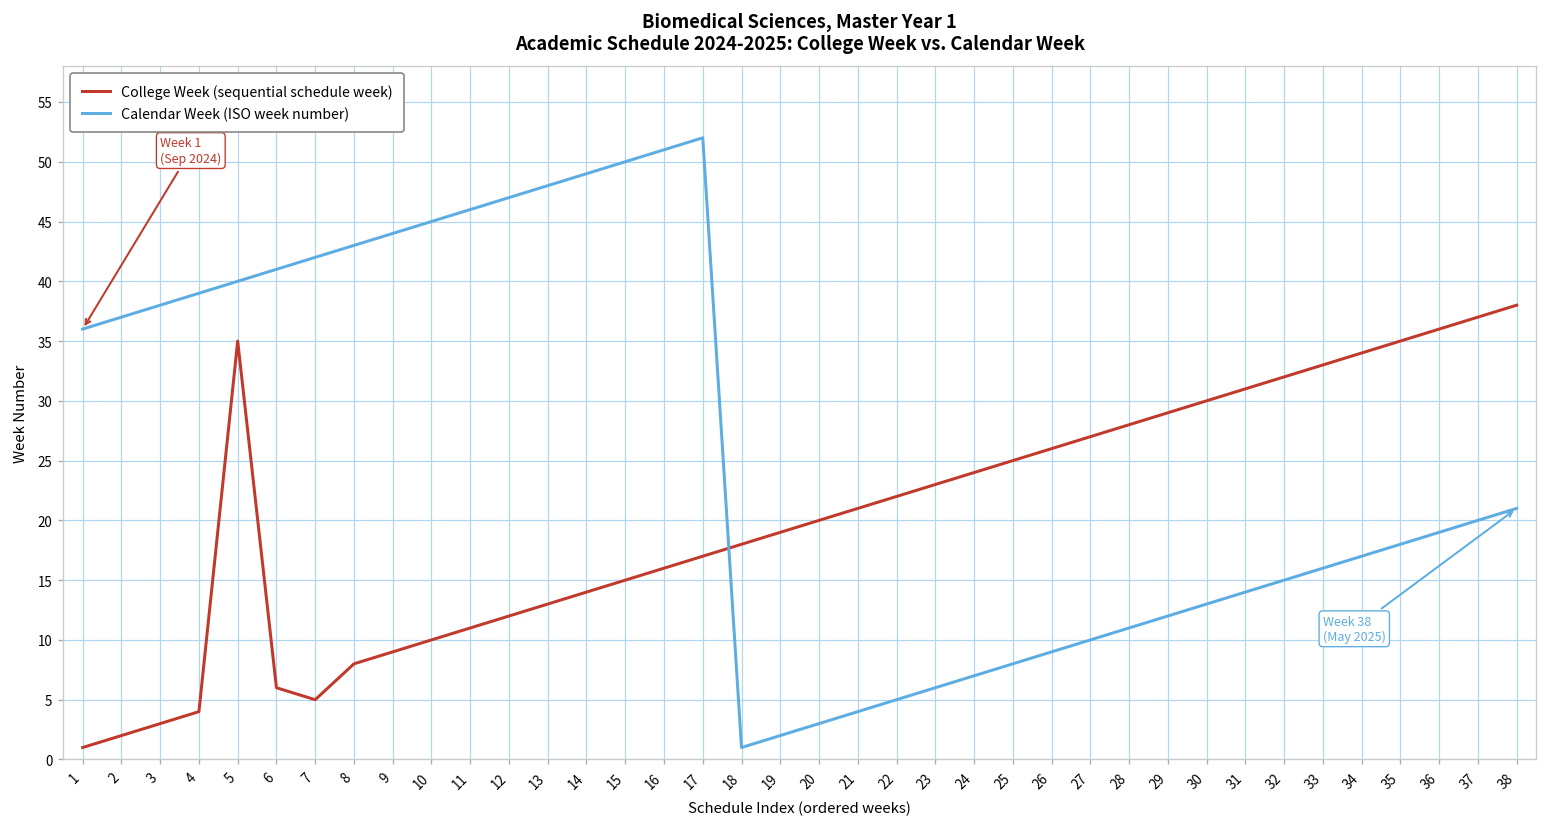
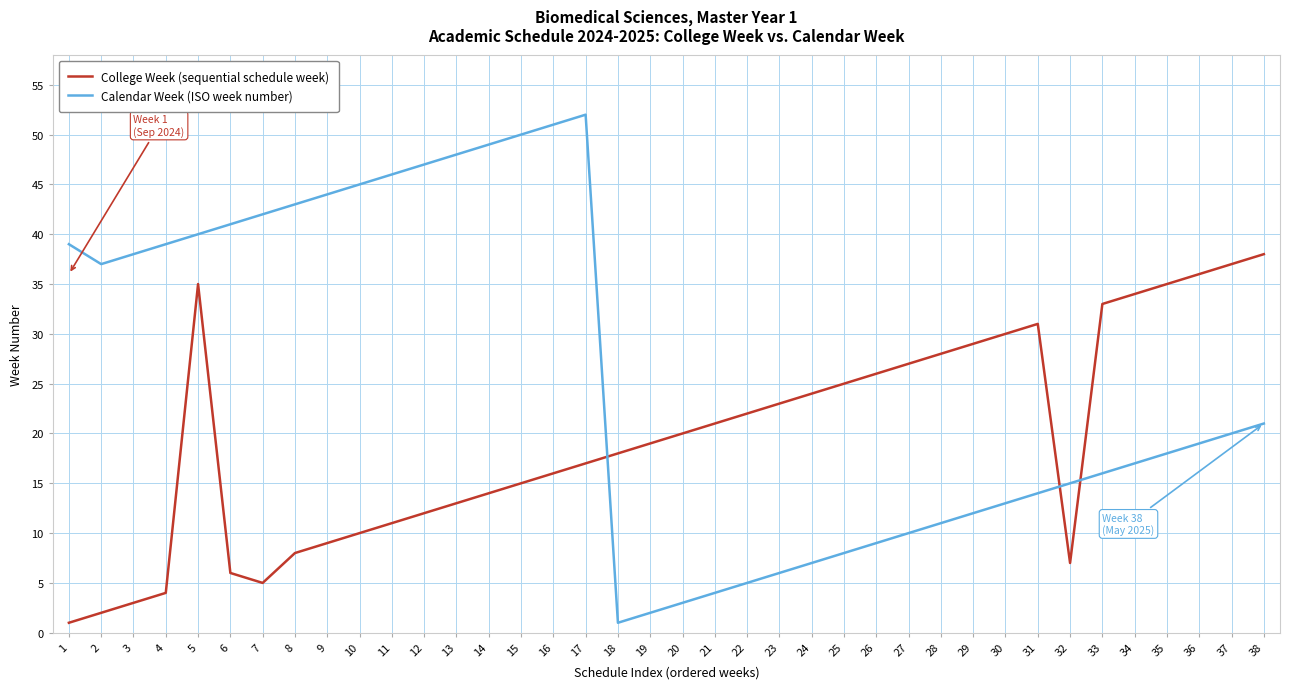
Calendar Week (ISO week number), 1: 36 -> 39
College Week (sequential schedule week), 32: 32 -> 7
